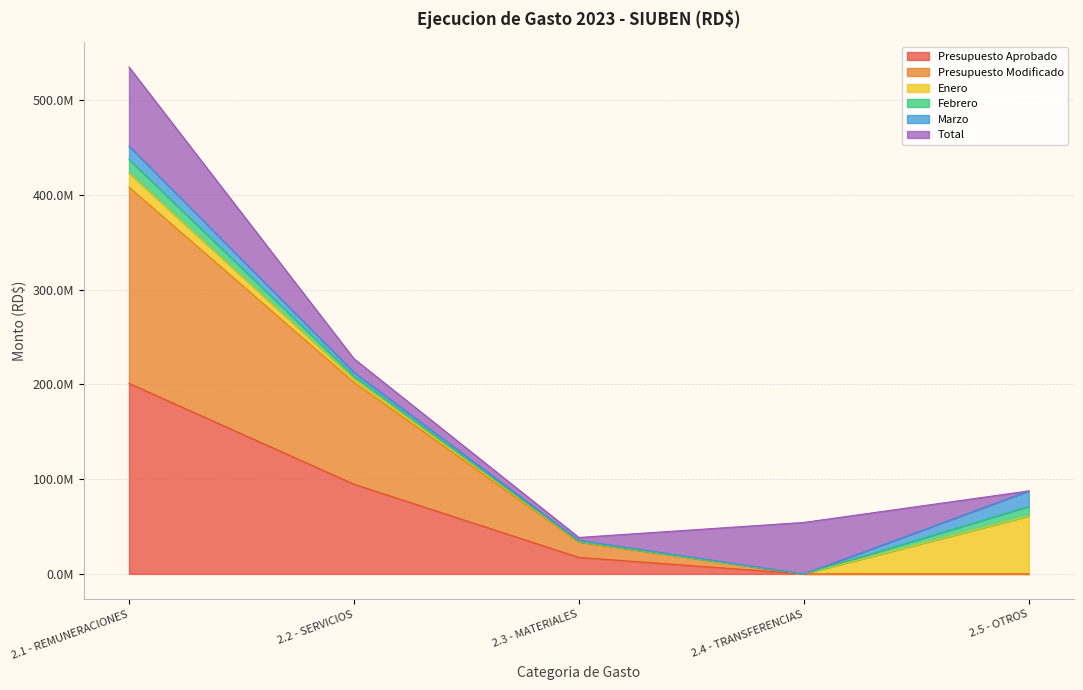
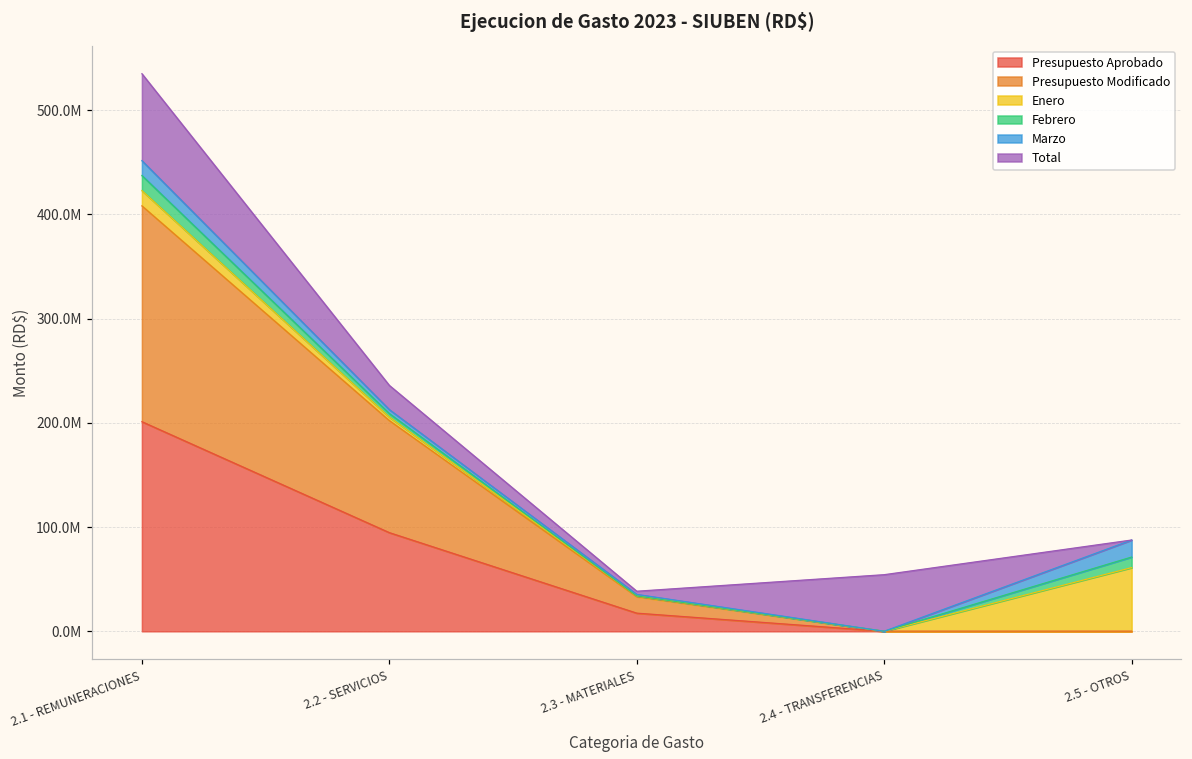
Total, 2.2 - SERVICIOS: 10000000 -> 20000000
